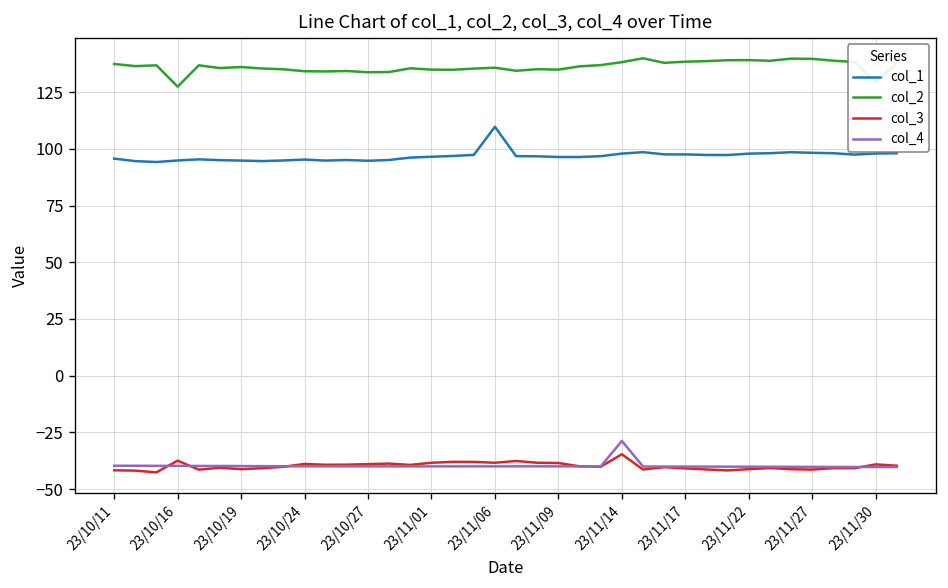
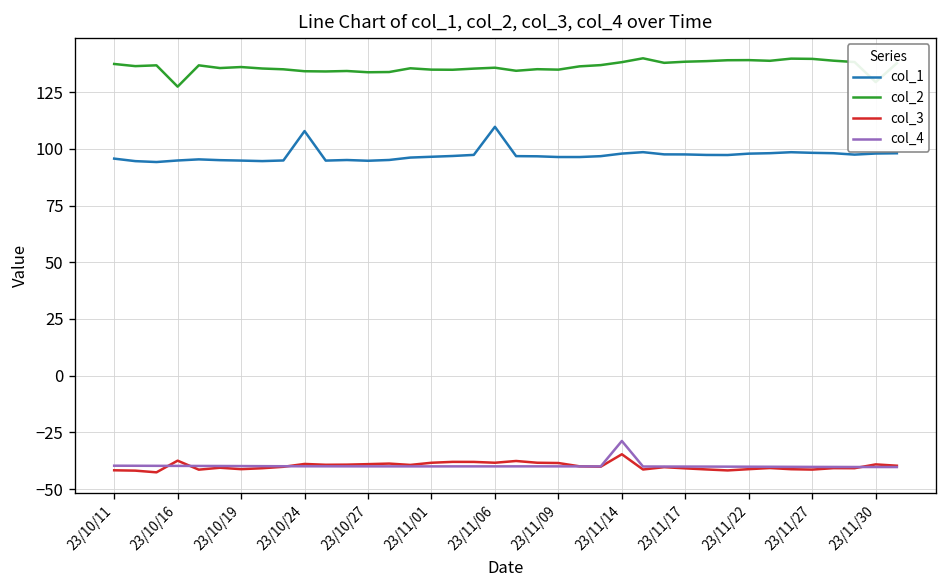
col_1, 23/10/24: 95 -> 108
